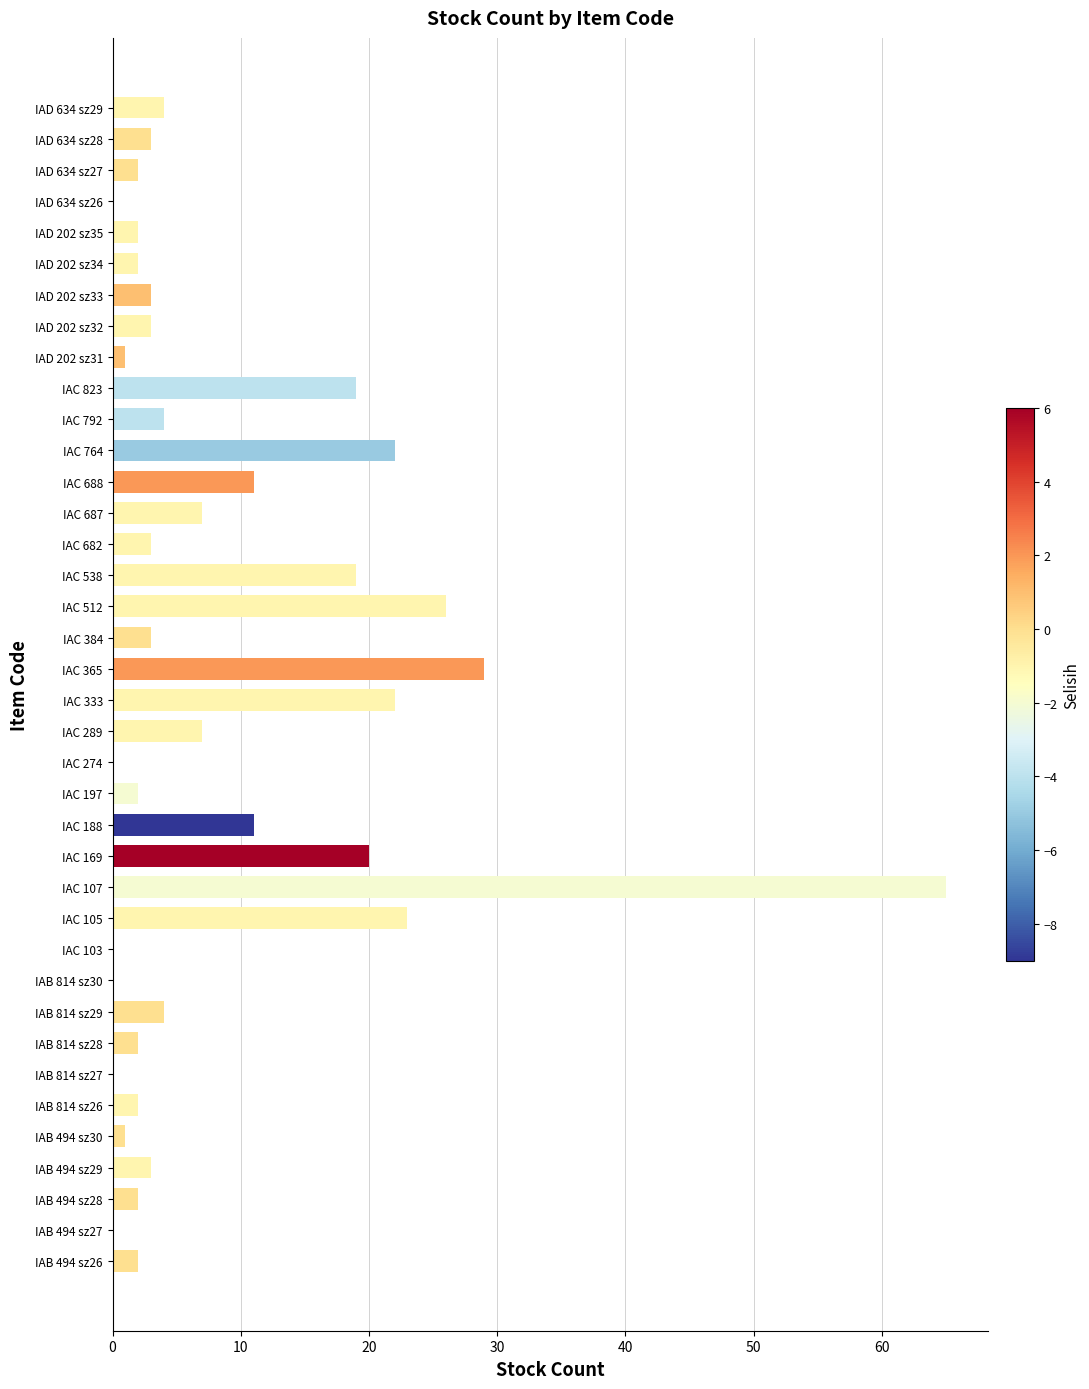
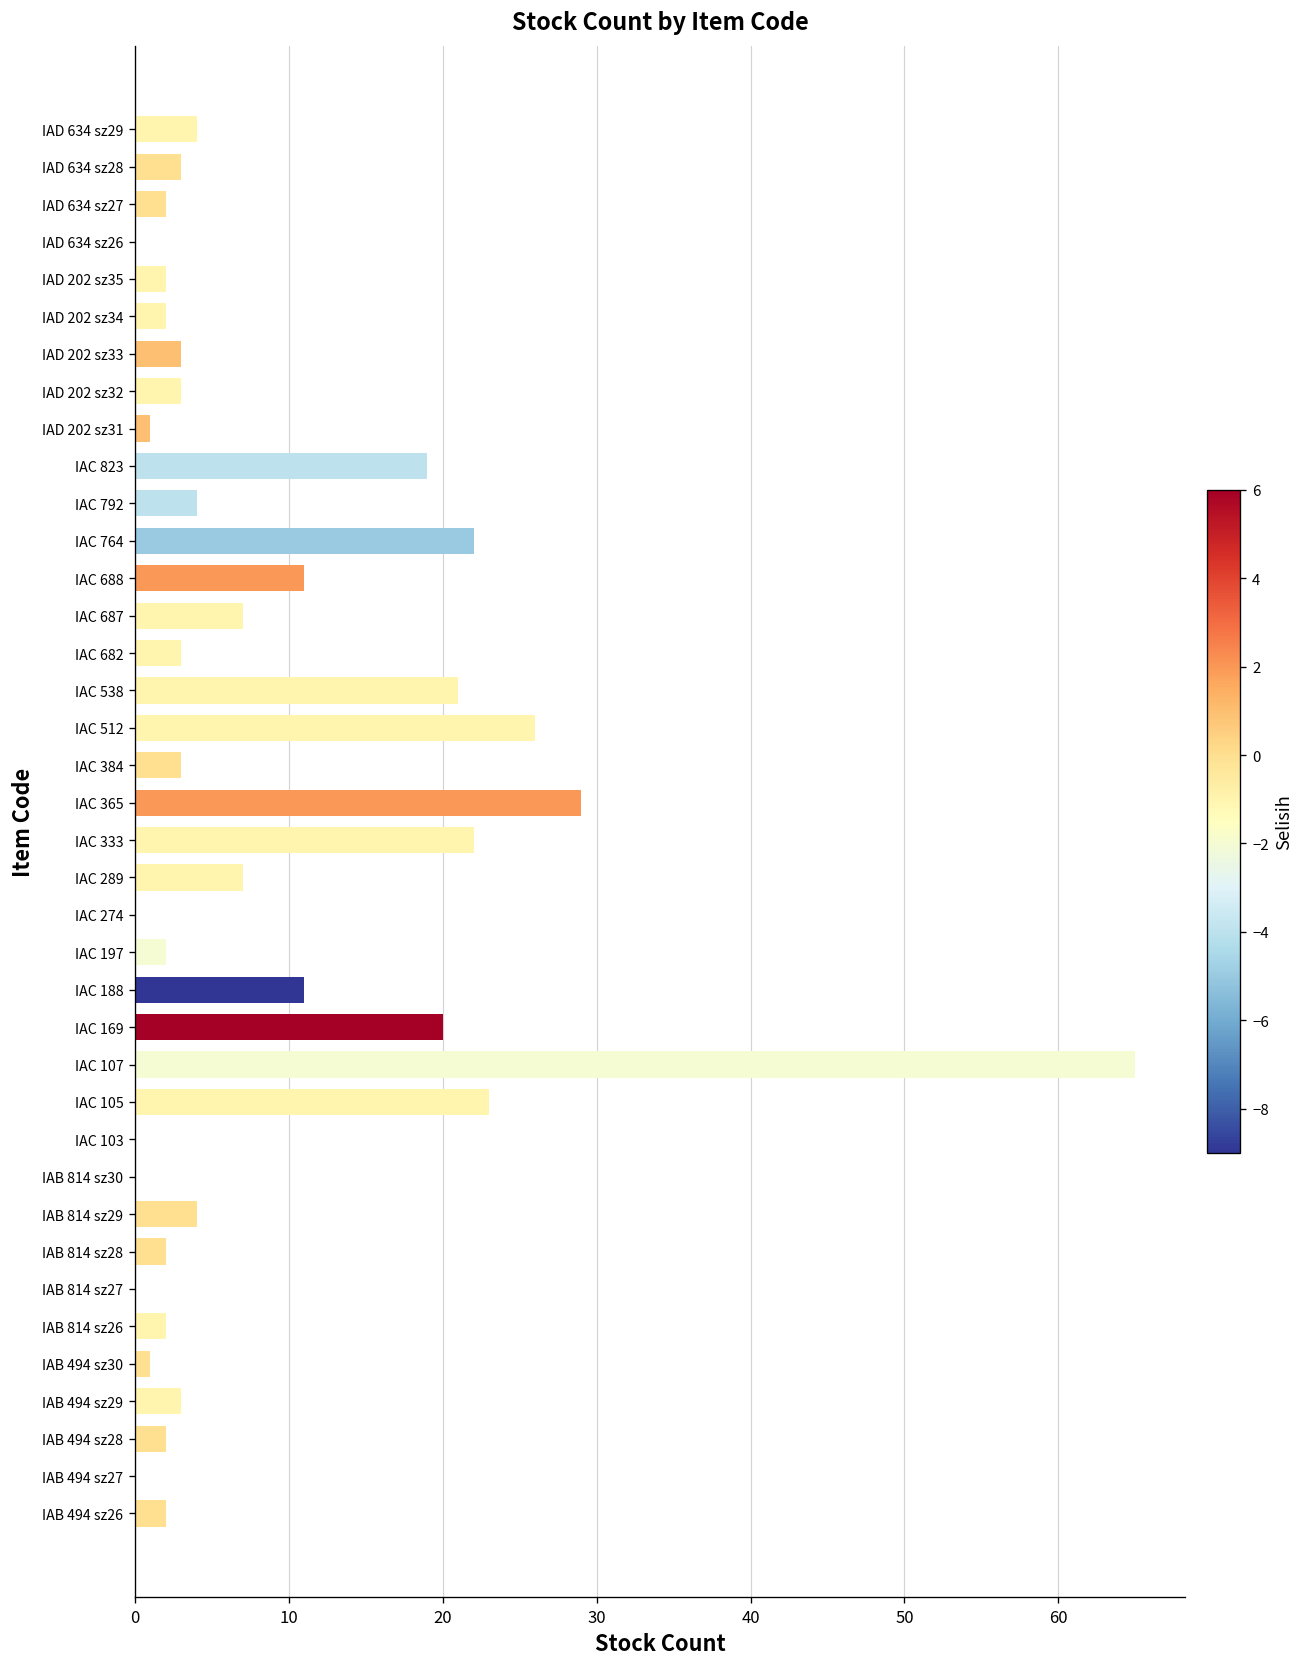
IAC 538: 19 -> 21
